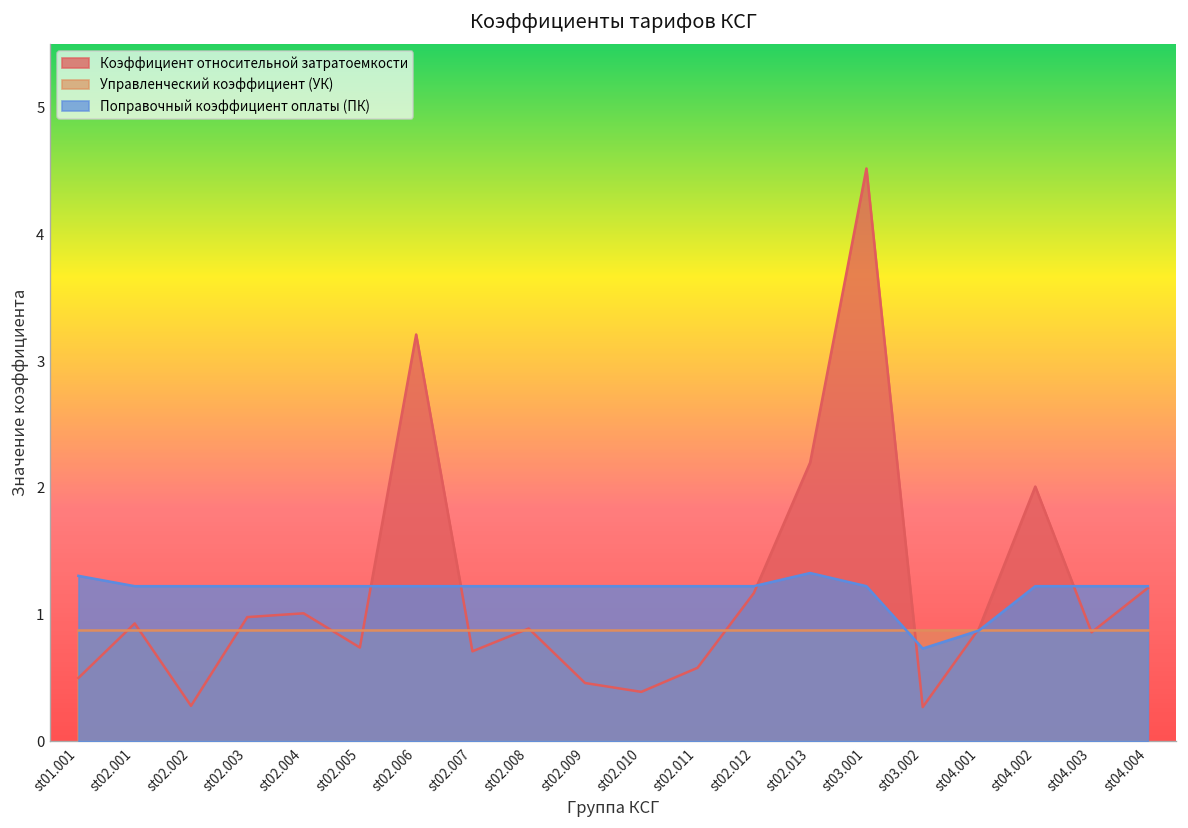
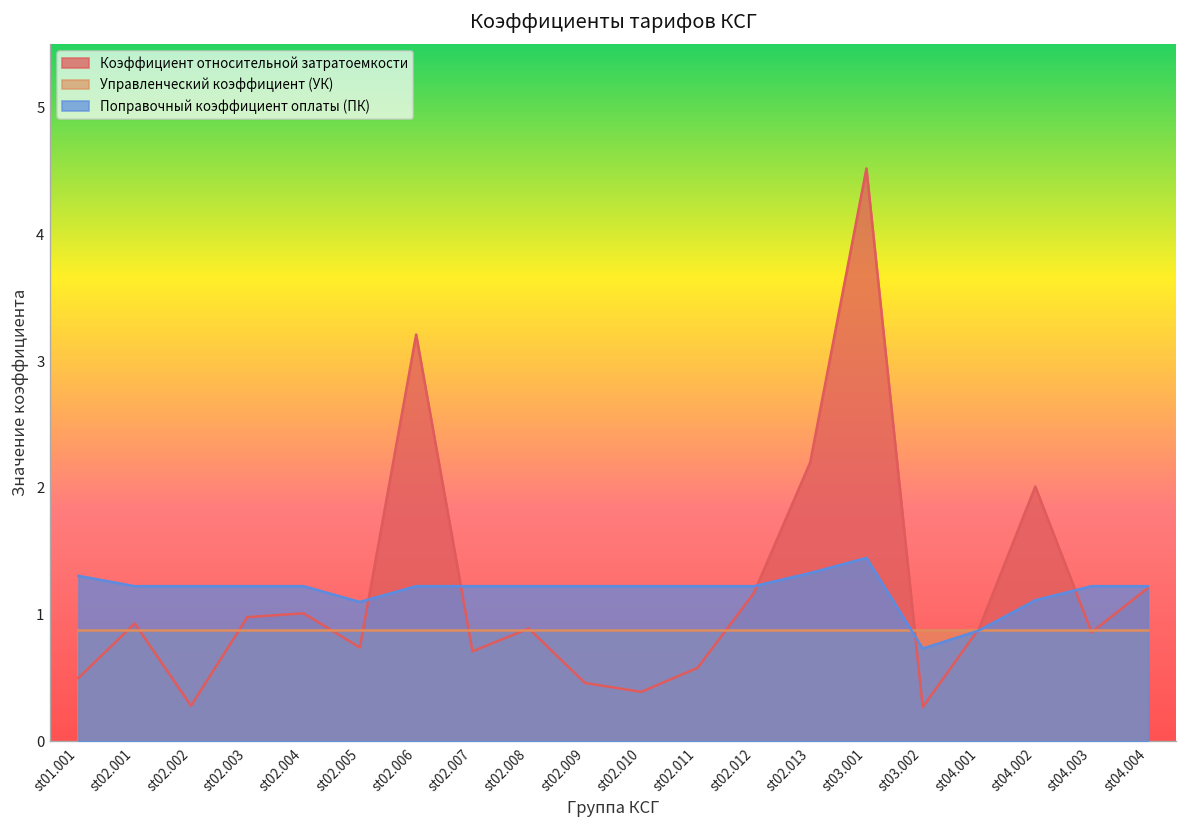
Поправочный коэффициент оплаты (ПК), st02.005: 1.22 -> 1.10
Поправочный коэффициент оплаты (ПК), st03.001: 1.22 -> 1.45
Поправочный коэффициент оплаты (ПК), st04.002: 1.22 -> 1.11
